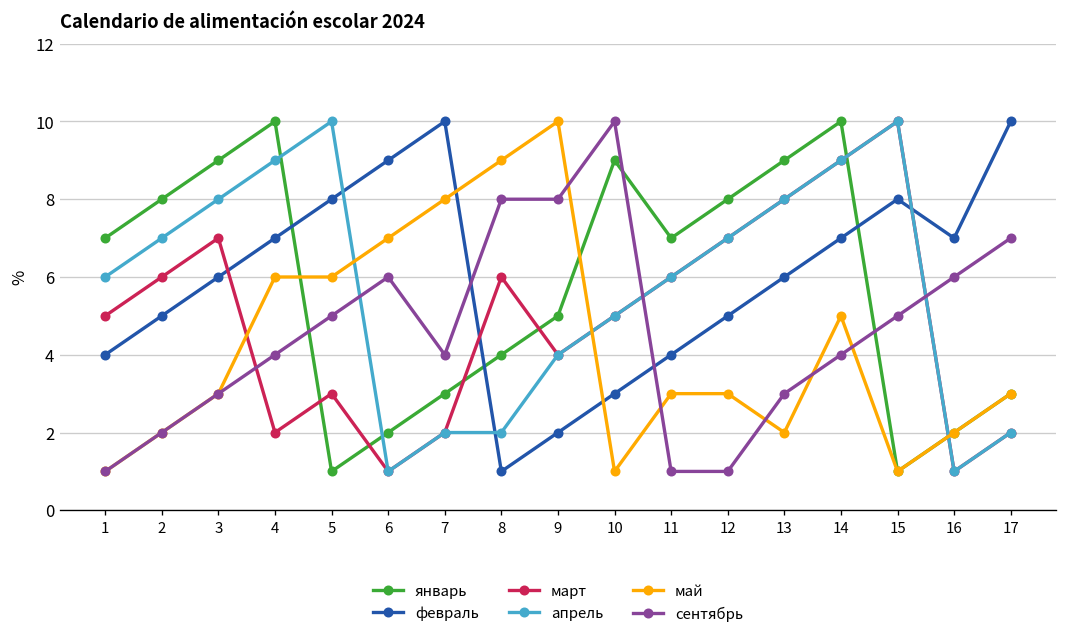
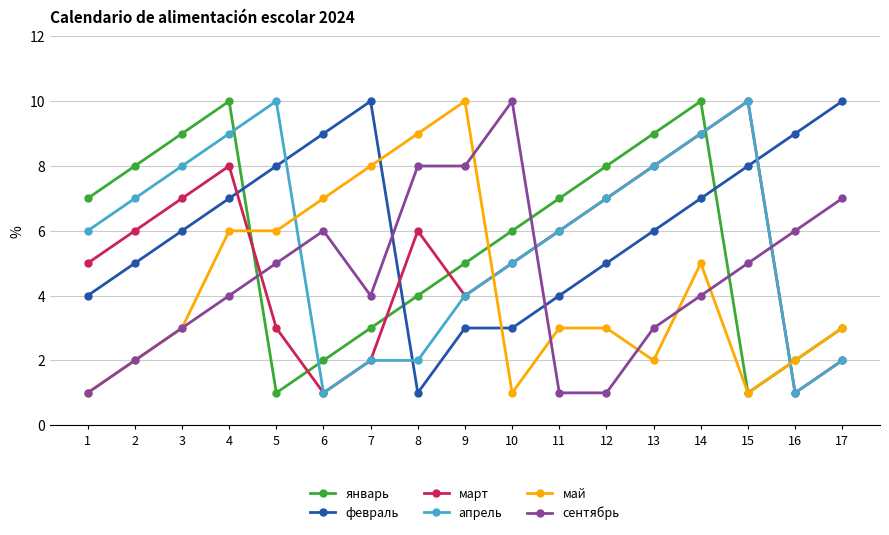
март, 4: 2 -> 8
февраль, 9: 2 -> 3
январь, 10: 9 -> 6
февраль, 16: 7 -> 9
